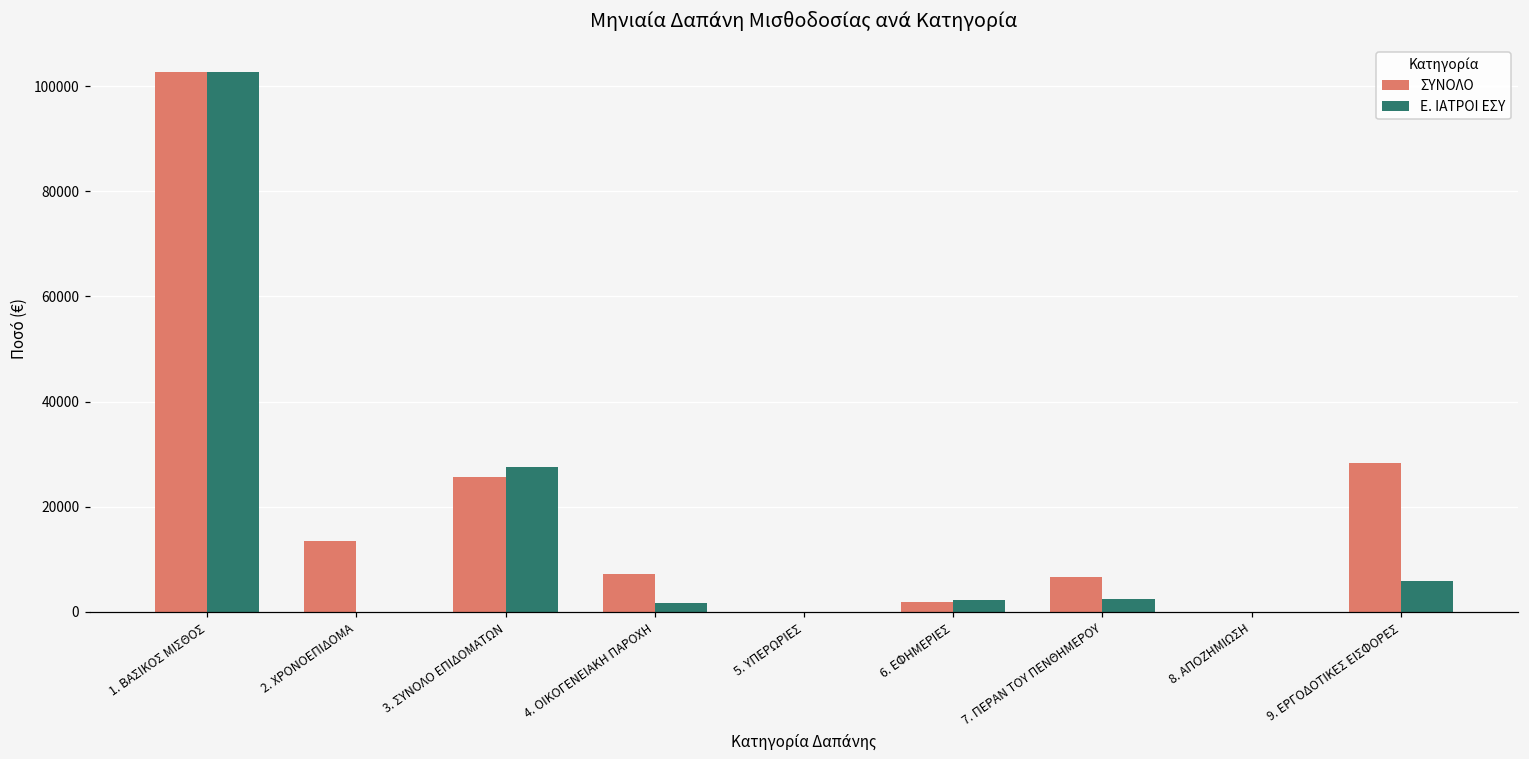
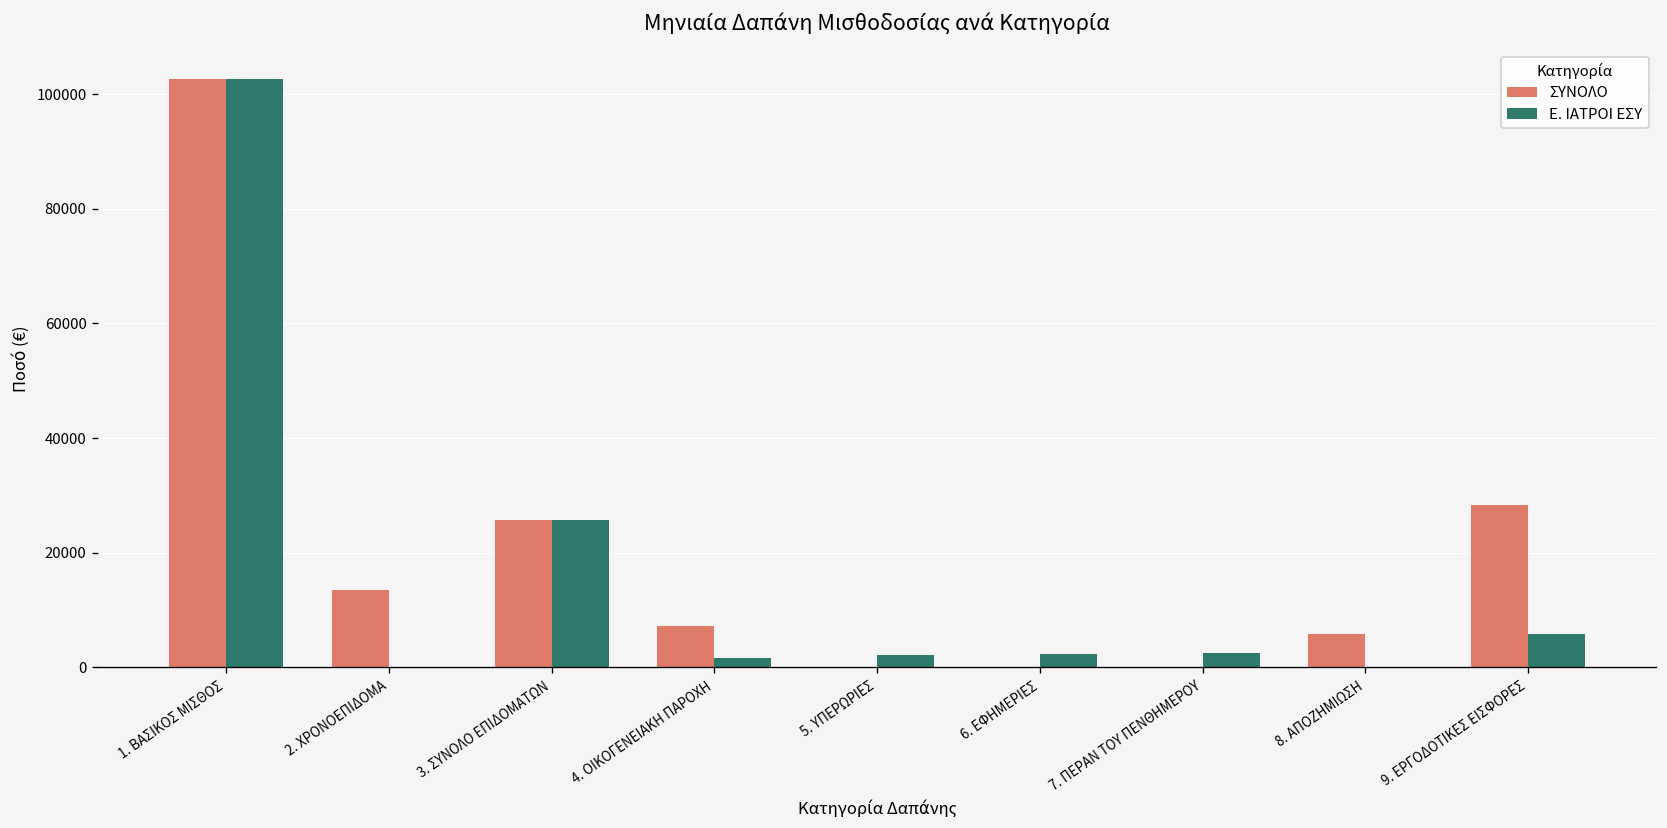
Ε. ΙΑΤΡΟΙ ΕΣΥ, 3. ΣΥΝΟΛΟ ΕΠΙΔΟΜΑΤΩΝ: 28000 -> 26000
Ε. ΙΑΤΡΟΙ ΕΣΥ, 5. ΥΠΕΡΩΡΙΕΣ: 0 -> 2000
ΣΥΝΟΛΟ, 6. ΕΦΗΜΕΡΙΕΣ: 2000 -> 0
ΣΥΝΟΛΟ, 7. ΠΕΡΑΝ ΤΟΥ ΠΕΝΘΗΜΕΡΟΥ: 7000 -> 0
ΣΥΝΟΛΟ, 8. ΑΠΟΖΗΜΙΩΣΗ: 0 -> 6000
